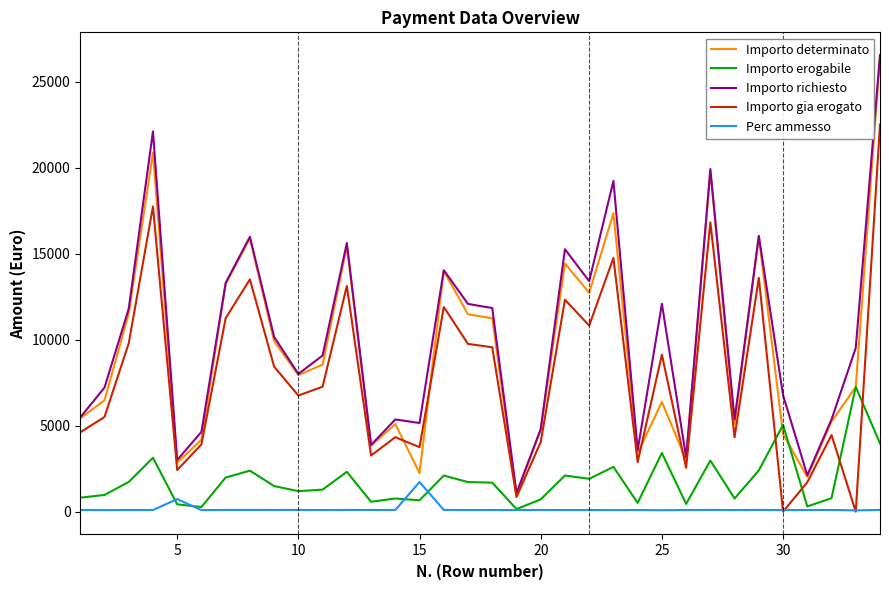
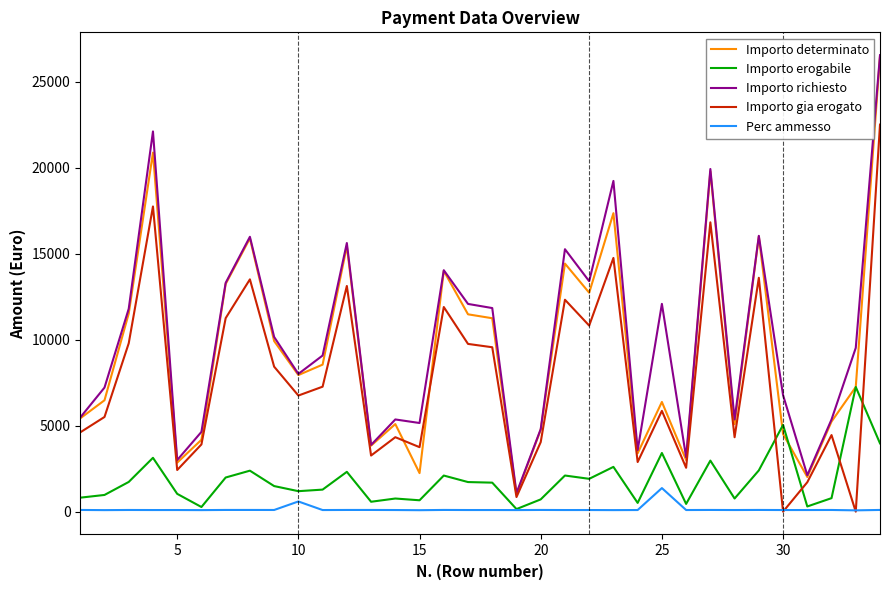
Importo erogabile, 5: 400 -> 1000
Perc ammesso, 5: 700 -> 100
Perc ammesso, 10: 100 -> 600
Perc ammesso, 15: 1700 -> 100
Importo gia erogato, 25: 9100 -> 5900
Perc ammesso, 25: 100 -> 1400
